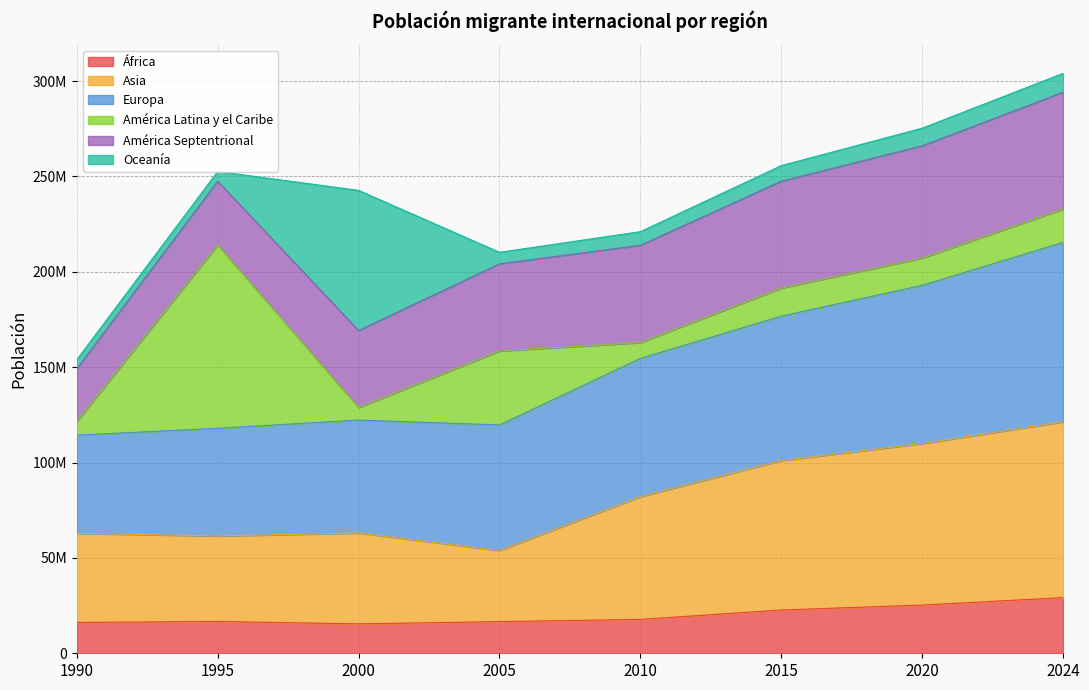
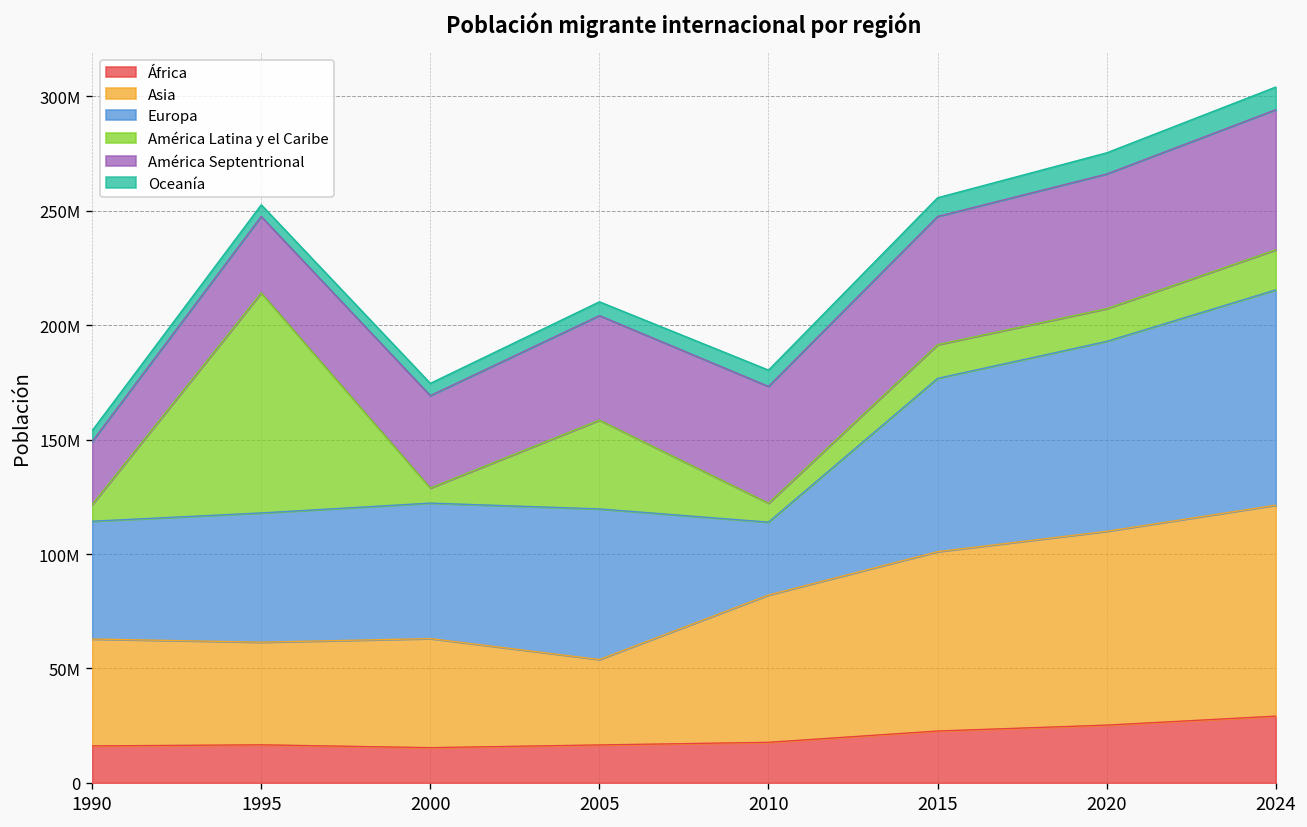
Oceanía, 2000: 73000000 -> 5000000
Europa, 2010: 73000000 -> 32000000
